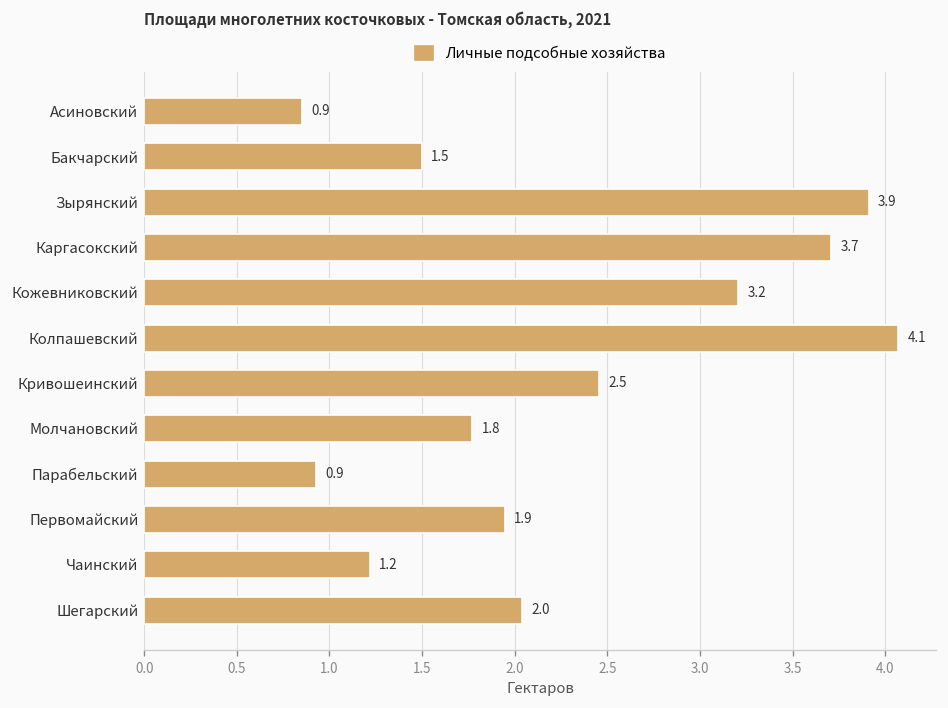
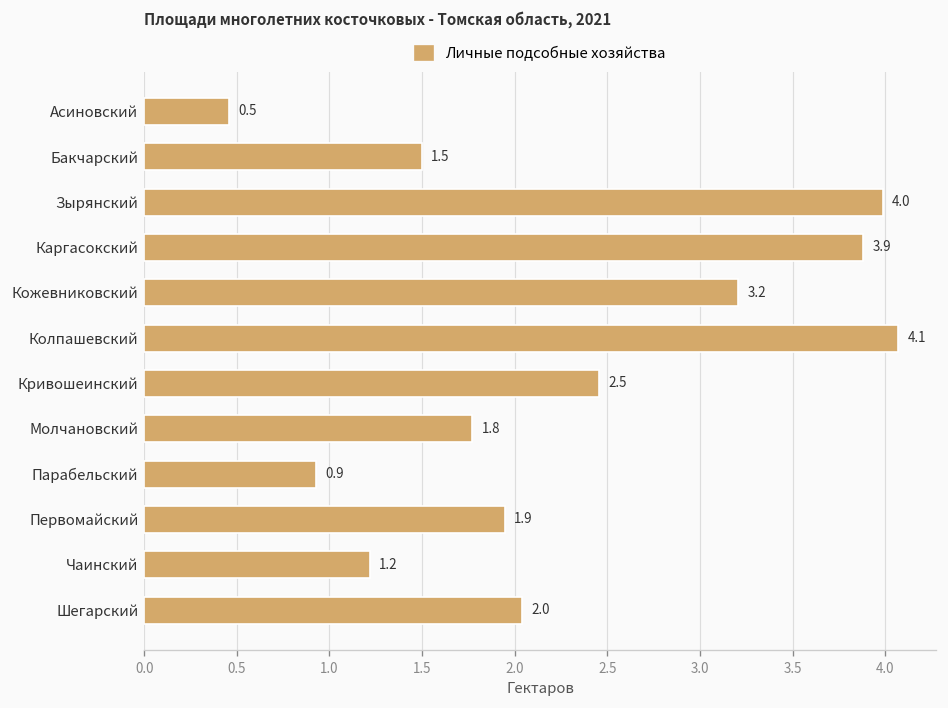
Асиновский: 0.9 -> 0.5
Зырянский: 3.9 -> 4.0
Каргасокский: 3.7 -> 3.9
